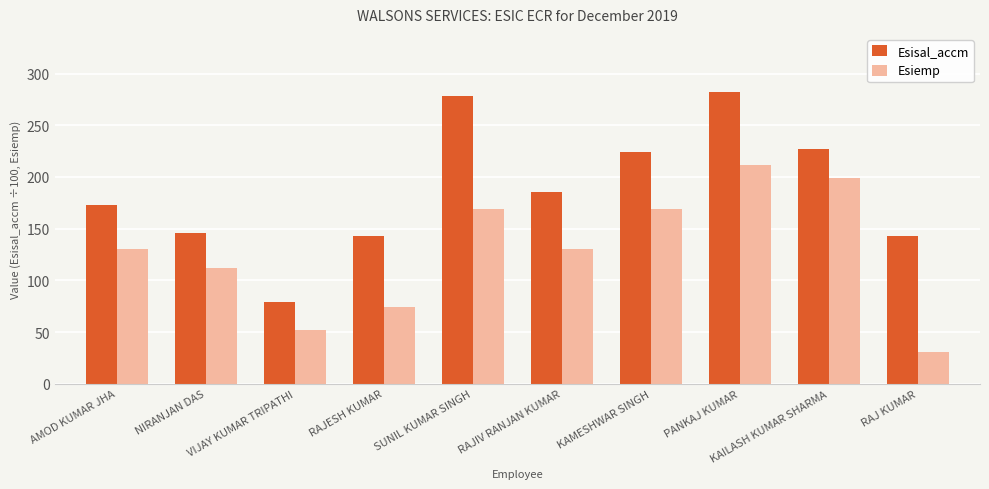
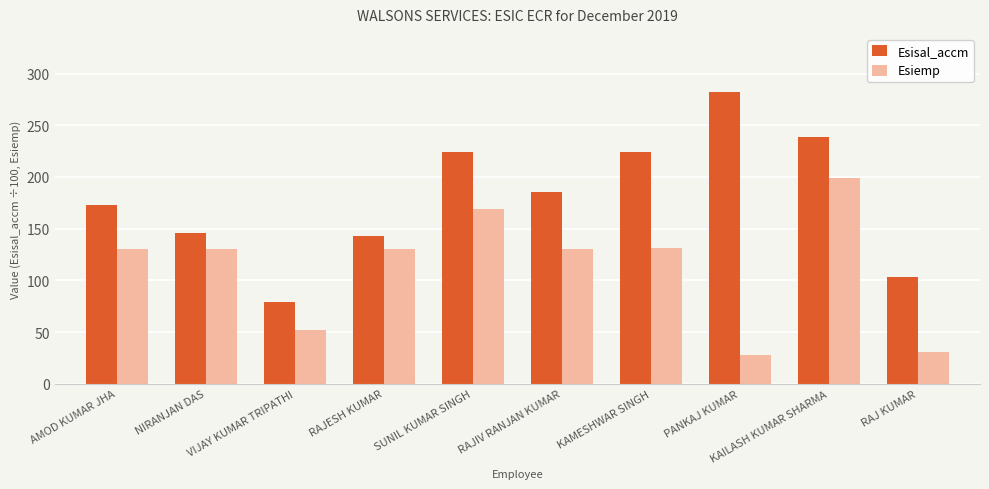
Esiemp, NIRANJAN DAS: 112 -> 130
Esiemp, RAJESH KUMAR: 74 -> 130
Esisal_accm, SUNIL KUMAR SINGH: 278 -> 225
Esiemp, KAMESHWAR SINGH: 169 -> 131
Esiemp, PANKAJ KUMAR: 212 -> 28
Esisal_accm, KAILASH KUMAR SHARMA: 227 -> 238
Esisal_accm, RAJ KUMAR: 143 -> 103
